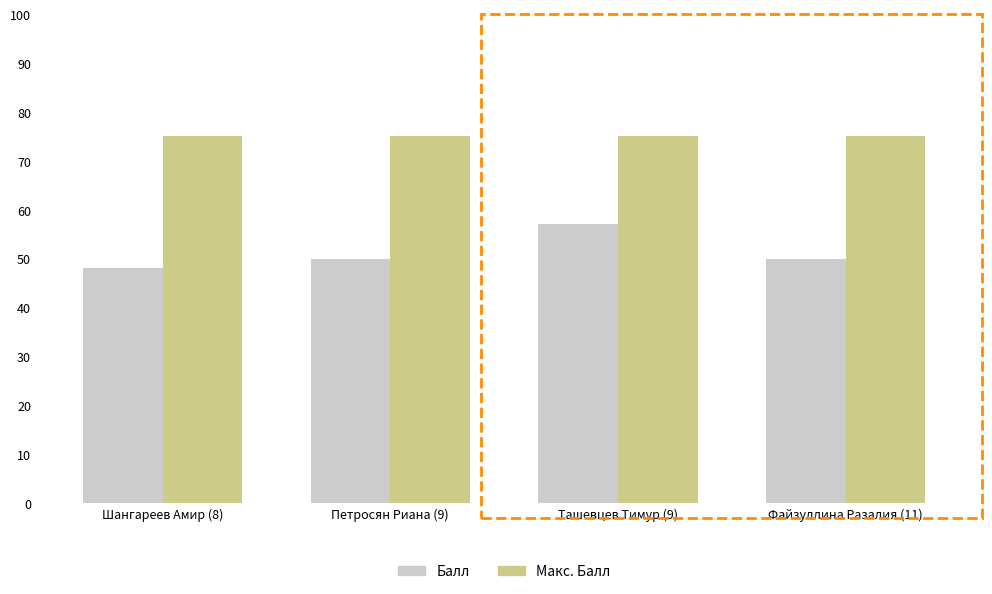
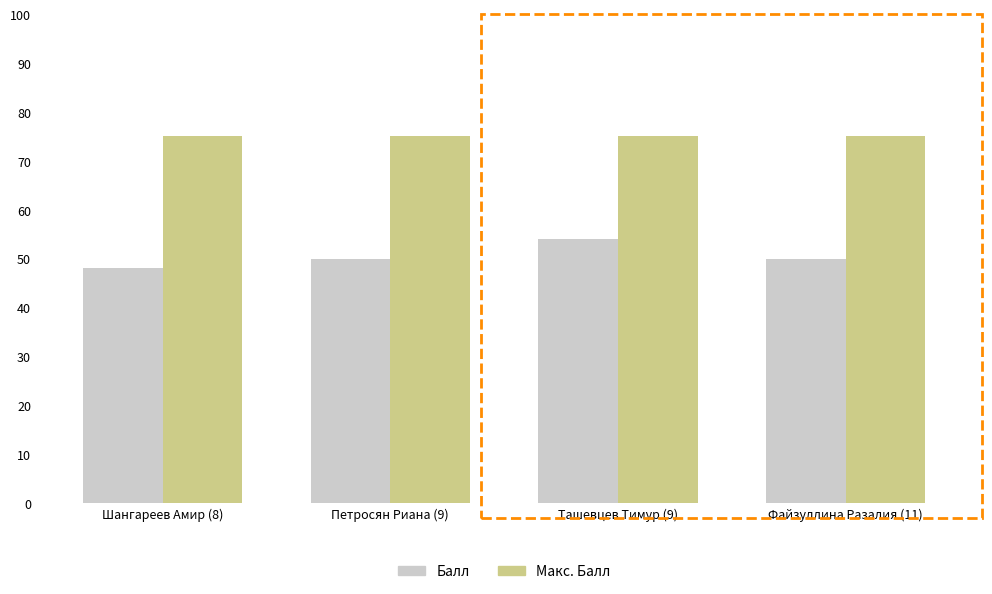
Балл, Ташевцев Тимур (9): 57 -> 54
